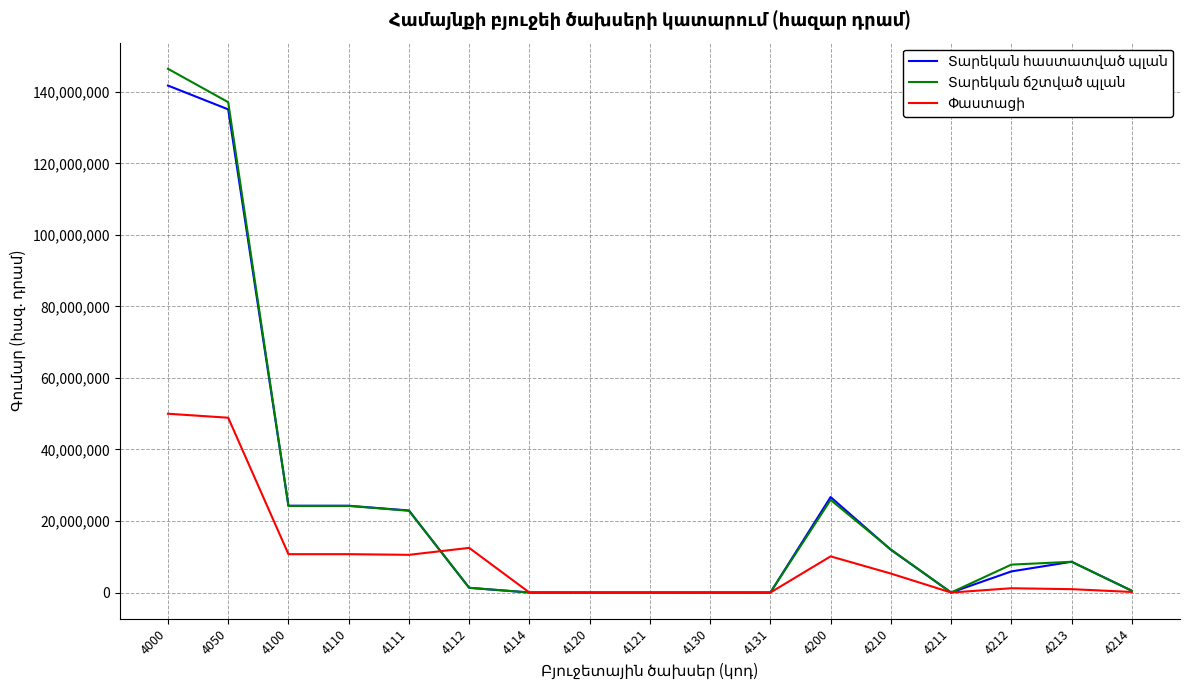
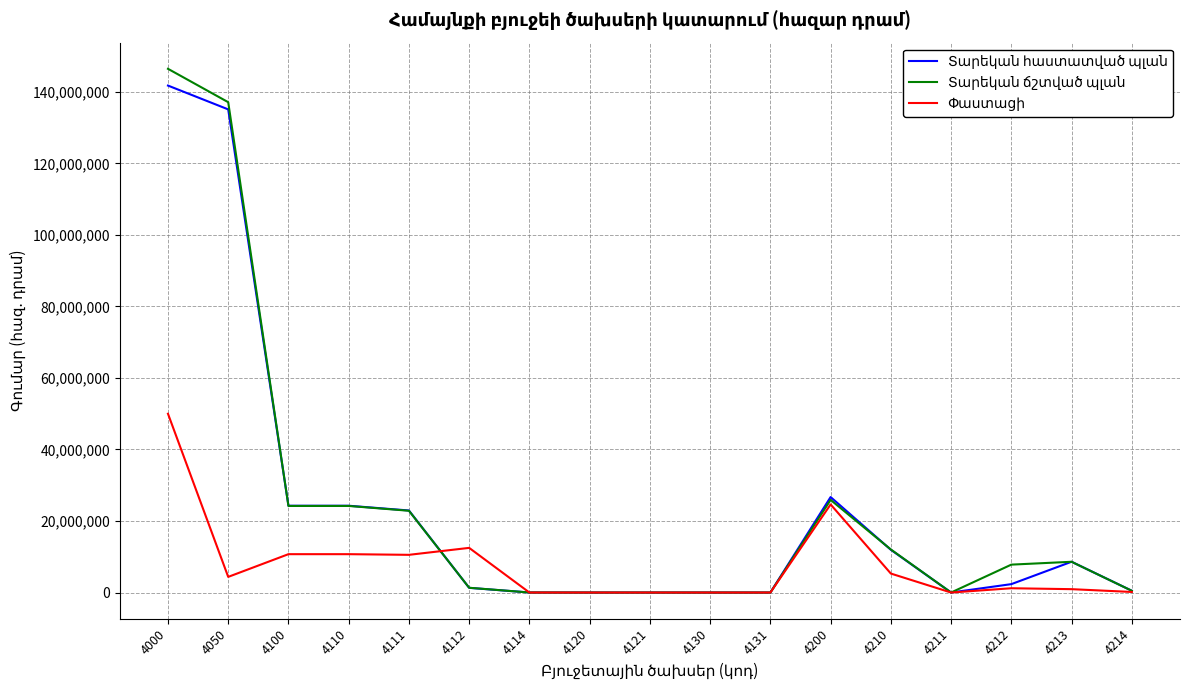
Փաստացի, 4050: 49,000,000 -> 4,000,000
Փաստացի, 4200: 10,000,000 -> 25,000,000
Տարեկան հաստատված պլան, 4212: 6,000,000 -> 2,000,000
